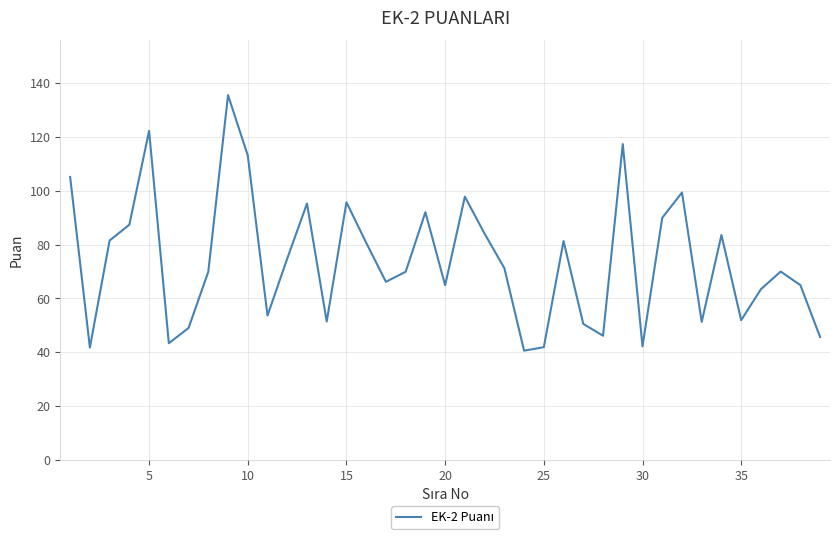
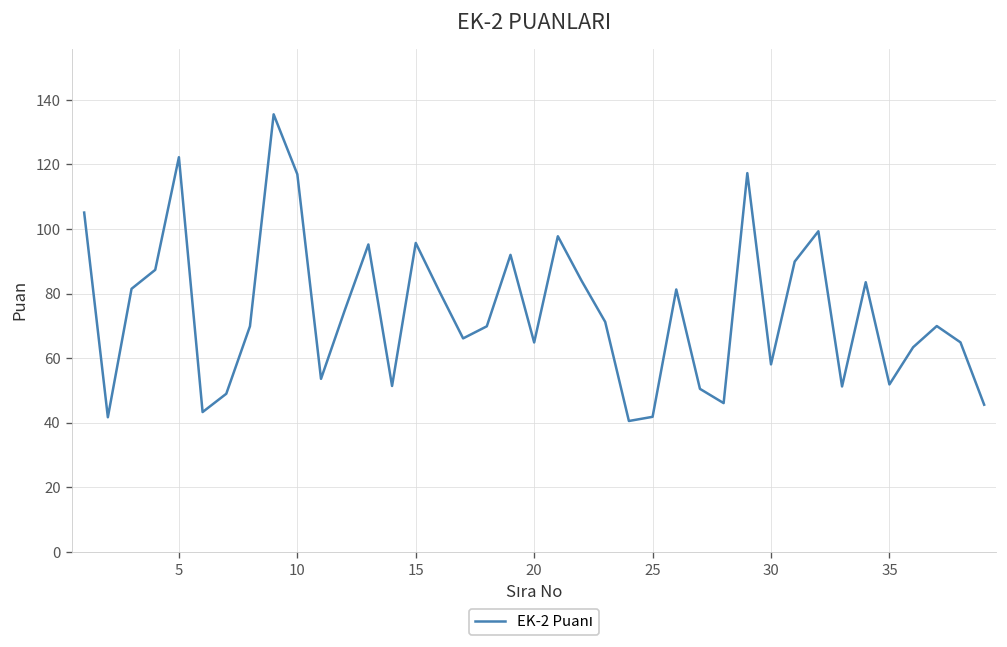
10: 113 -> 117
30: 42 -> 58
